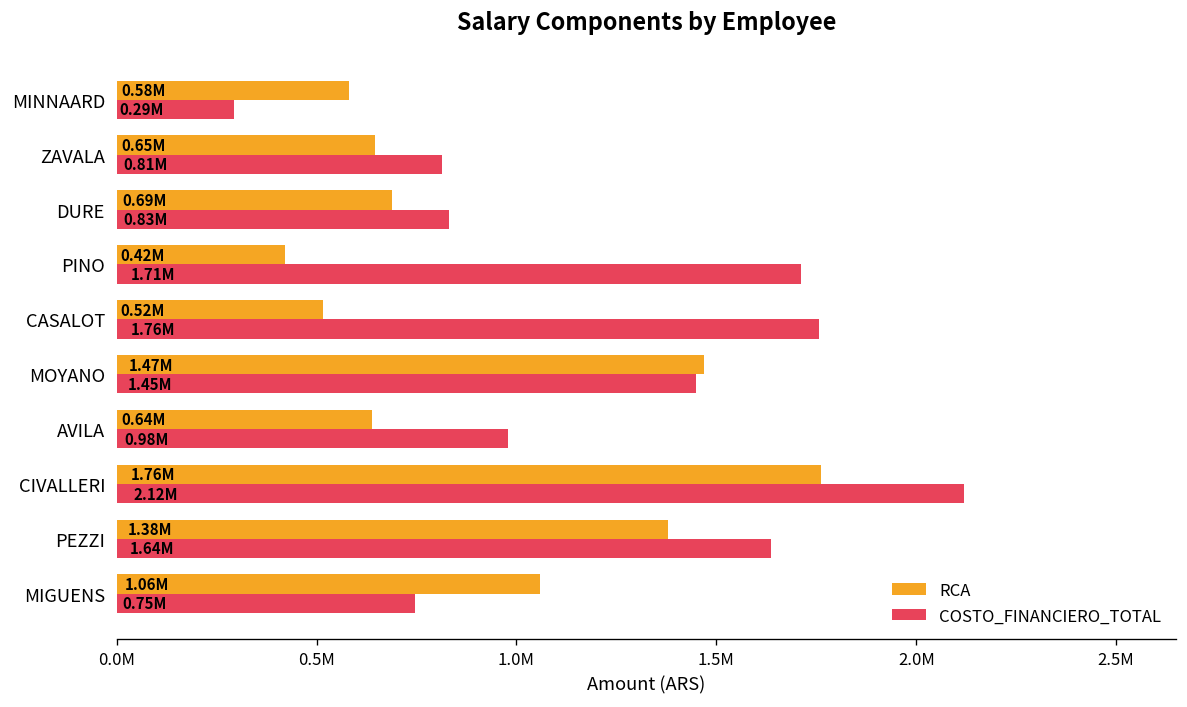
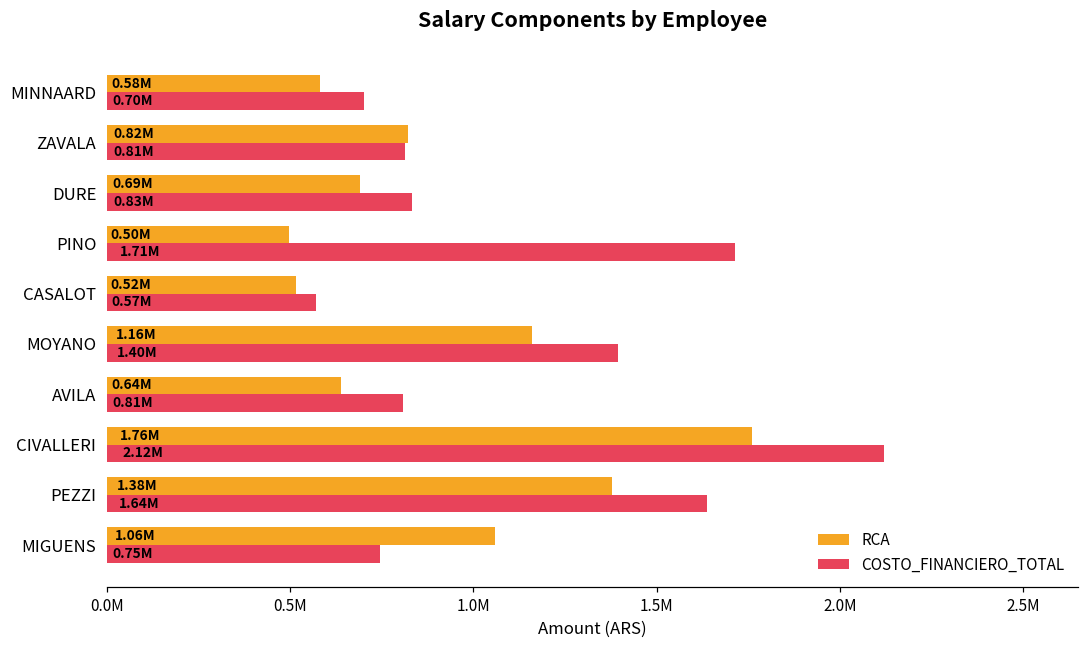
COSTO_FINANCIERO_TOTAL, MINNAARD: 0.29M -> 0.70M
RCA, ZAVALA: 0.65M -> 0.82M
RCA, PINO: 0.42M -> 0.50M
COSTO_FINANCIERO_TOTAL, CASALOT: 1.76M -> 0.57M
RCA, MOYANO: 1.47M -> 1.16M
COSTO_FINANCIERO_TOTAL, MOYANO: 1.45M -> 1.40M
COSTO_FINANCIERO_TOTAL, AVILA: 0.98M -> 0.81M
